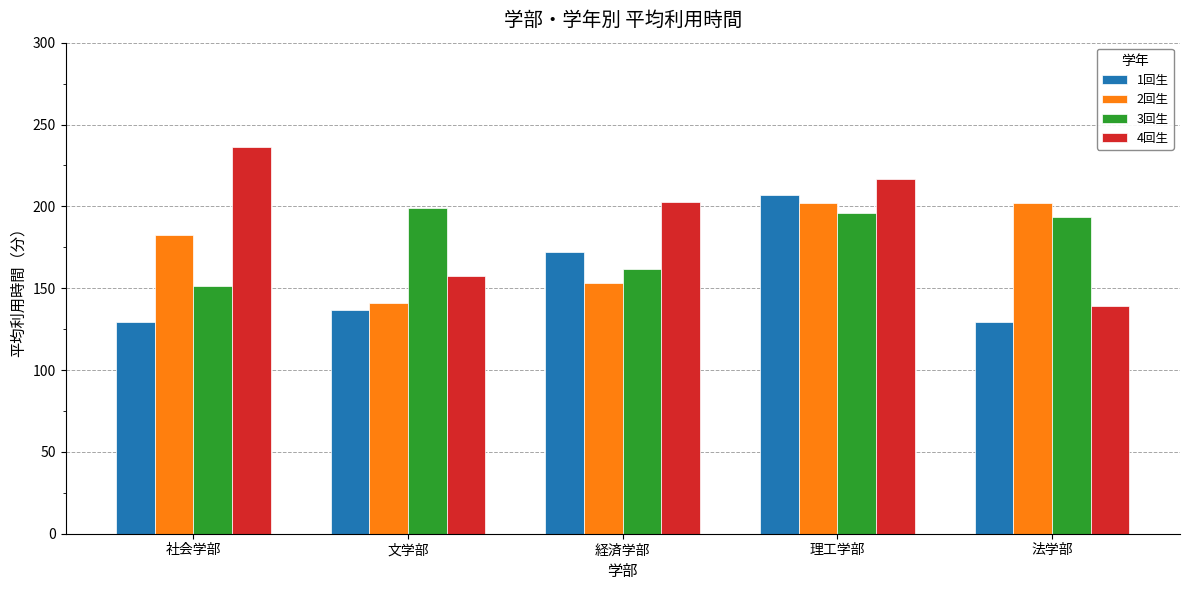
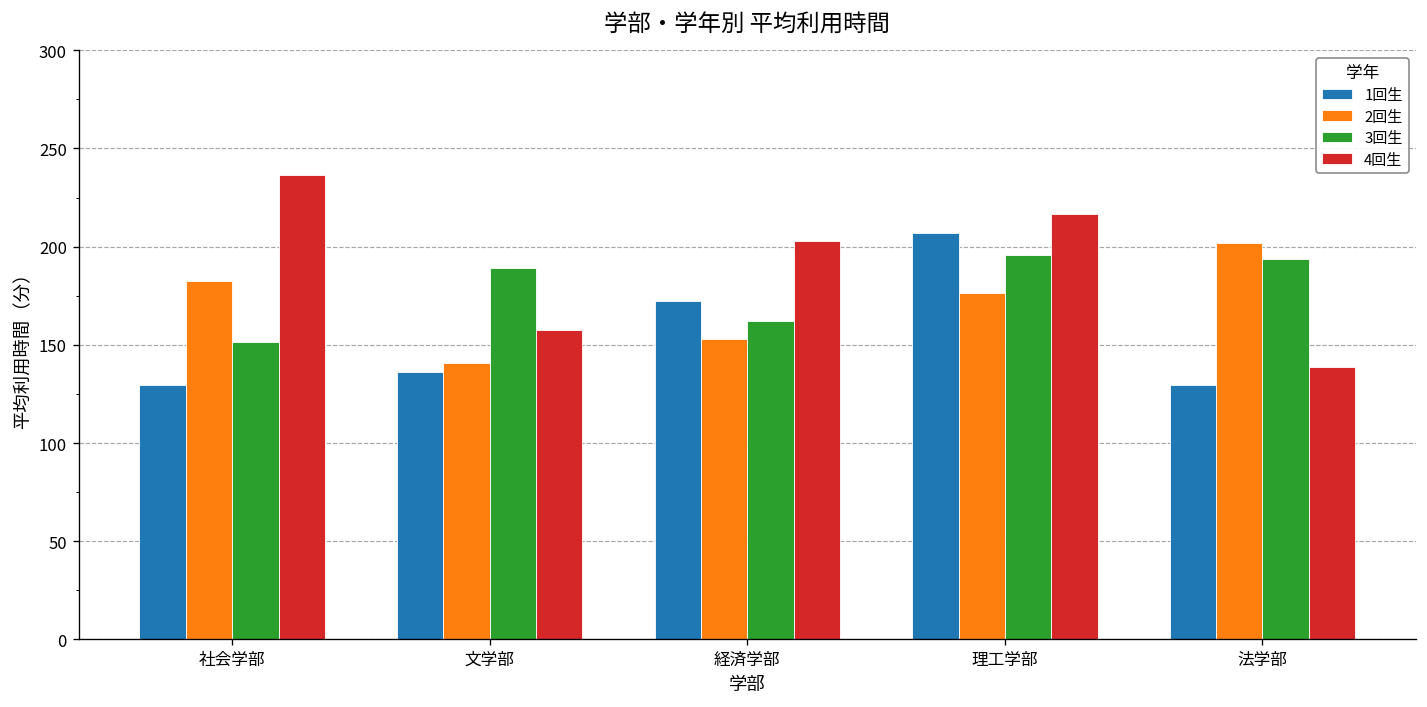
3回生, 文学部: 199 -> 189
2回生, 理工学部: 202 -> 177
